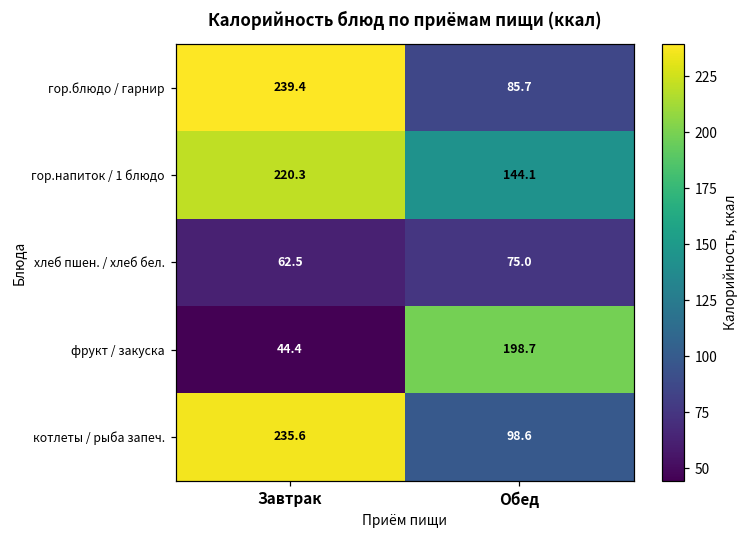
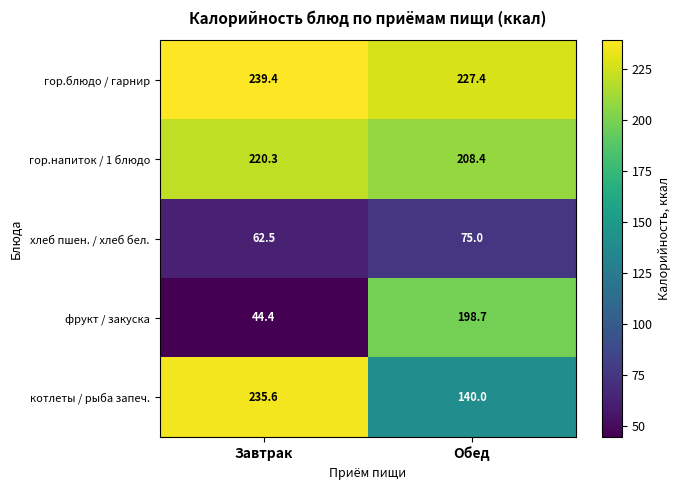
гор.блюдо / гарнир, Обед: 85.7 -> 227.4
гор.напиток / 1 блюдо, Обед: 144.1 -> 208.4
котлеты / рыба запеч., Обед: 98.6 -> 140.0
